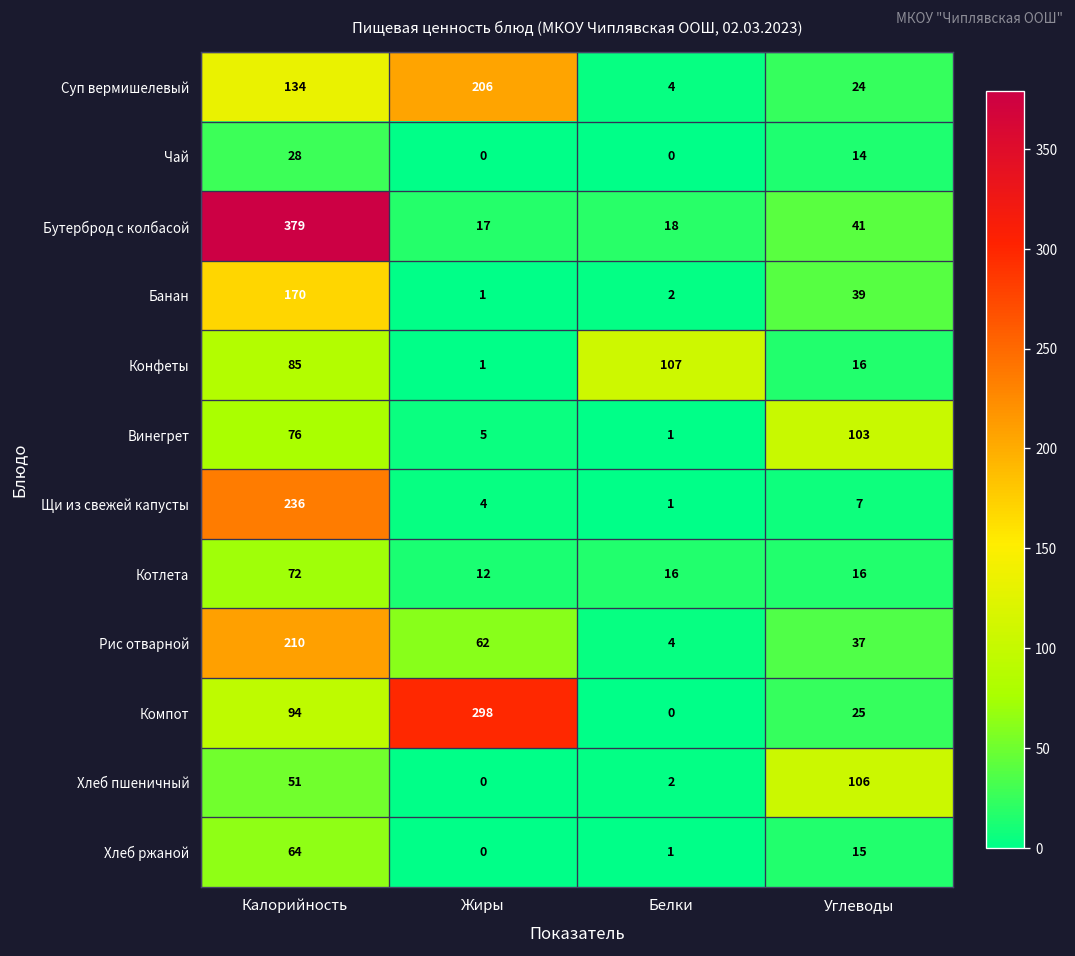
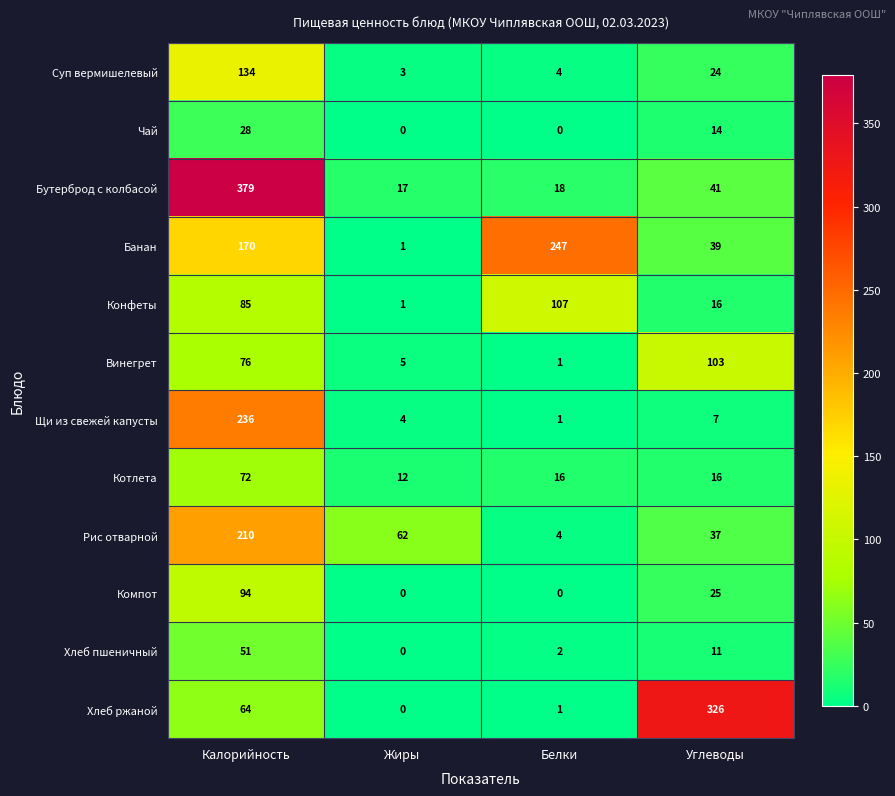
Суп вермишелевый, Жиры: 206 -> 3
Банан, Белки: 2 -> 247
Компот, Жиры: 298 -> 0
Хлеб пшеничный, Углеводы: 106 -> 11
Хлеб ржаной, Углеводы: 15 -> 326
